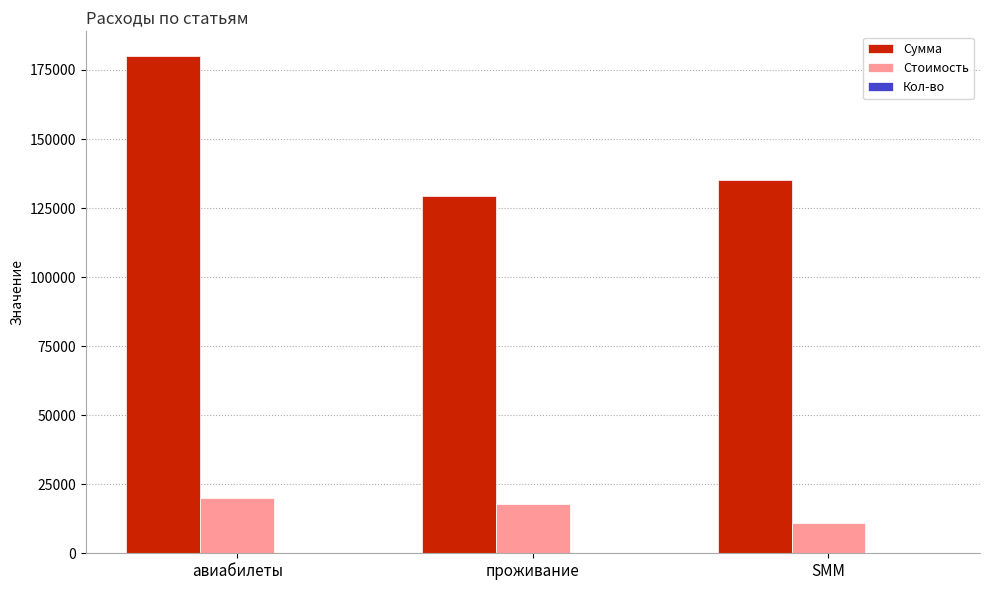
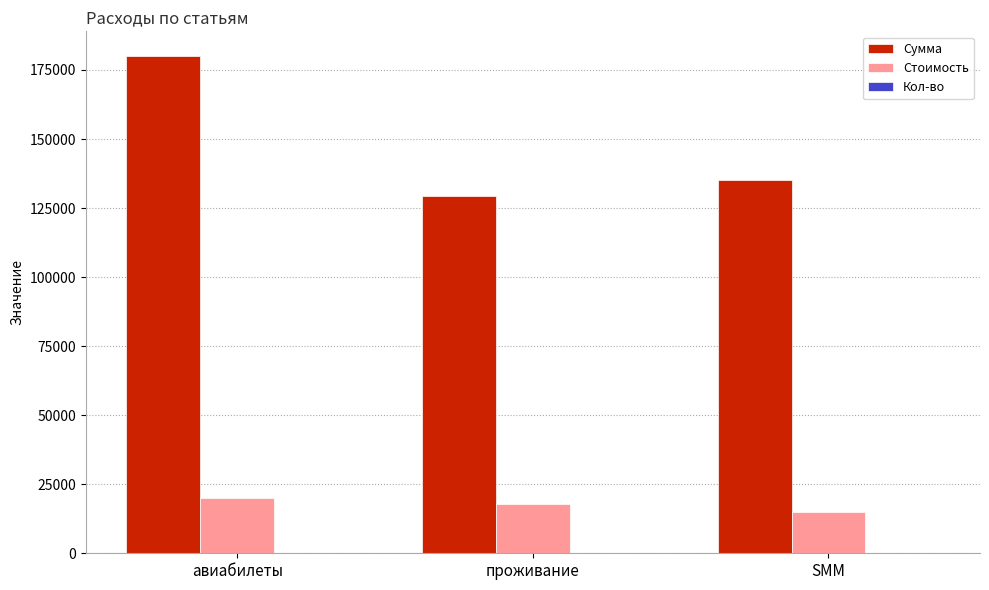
Стоимость, SMM: 11000 -> 15000
